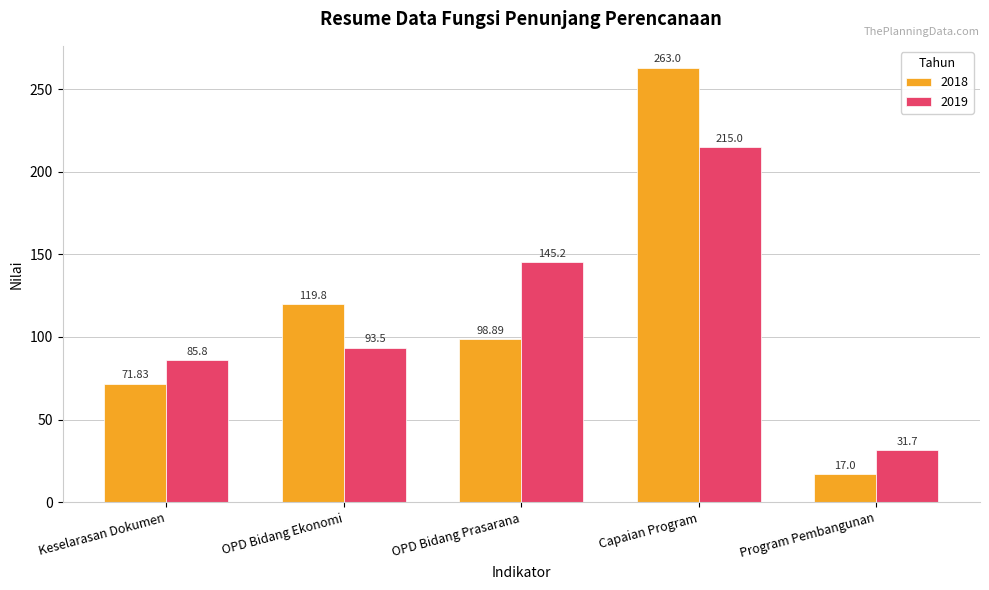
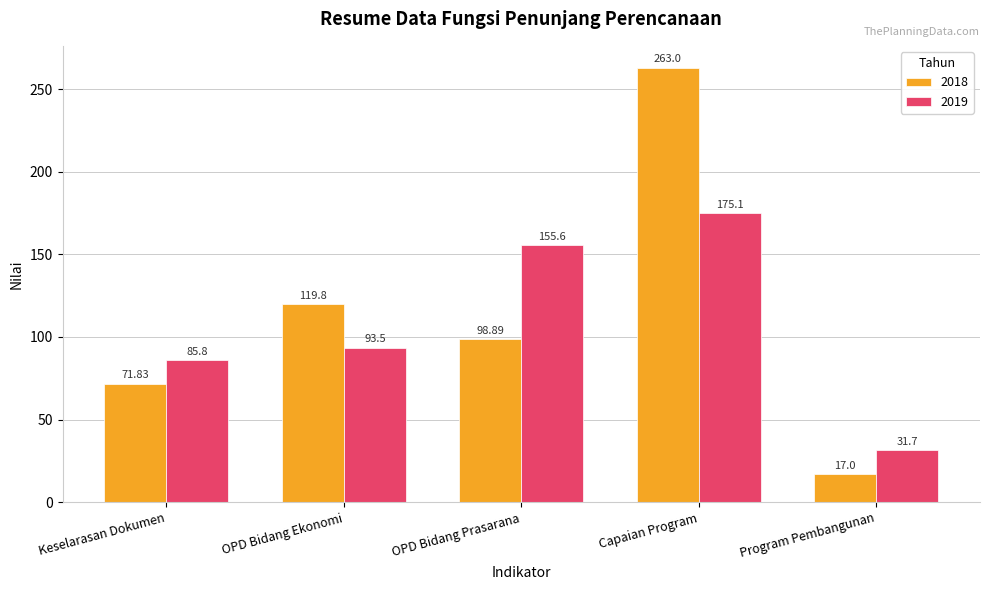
2019, OPD Bidang Prasarana: 145.2 -> 155.6
2019, Capaian Program: 215.0 -> 175.1
